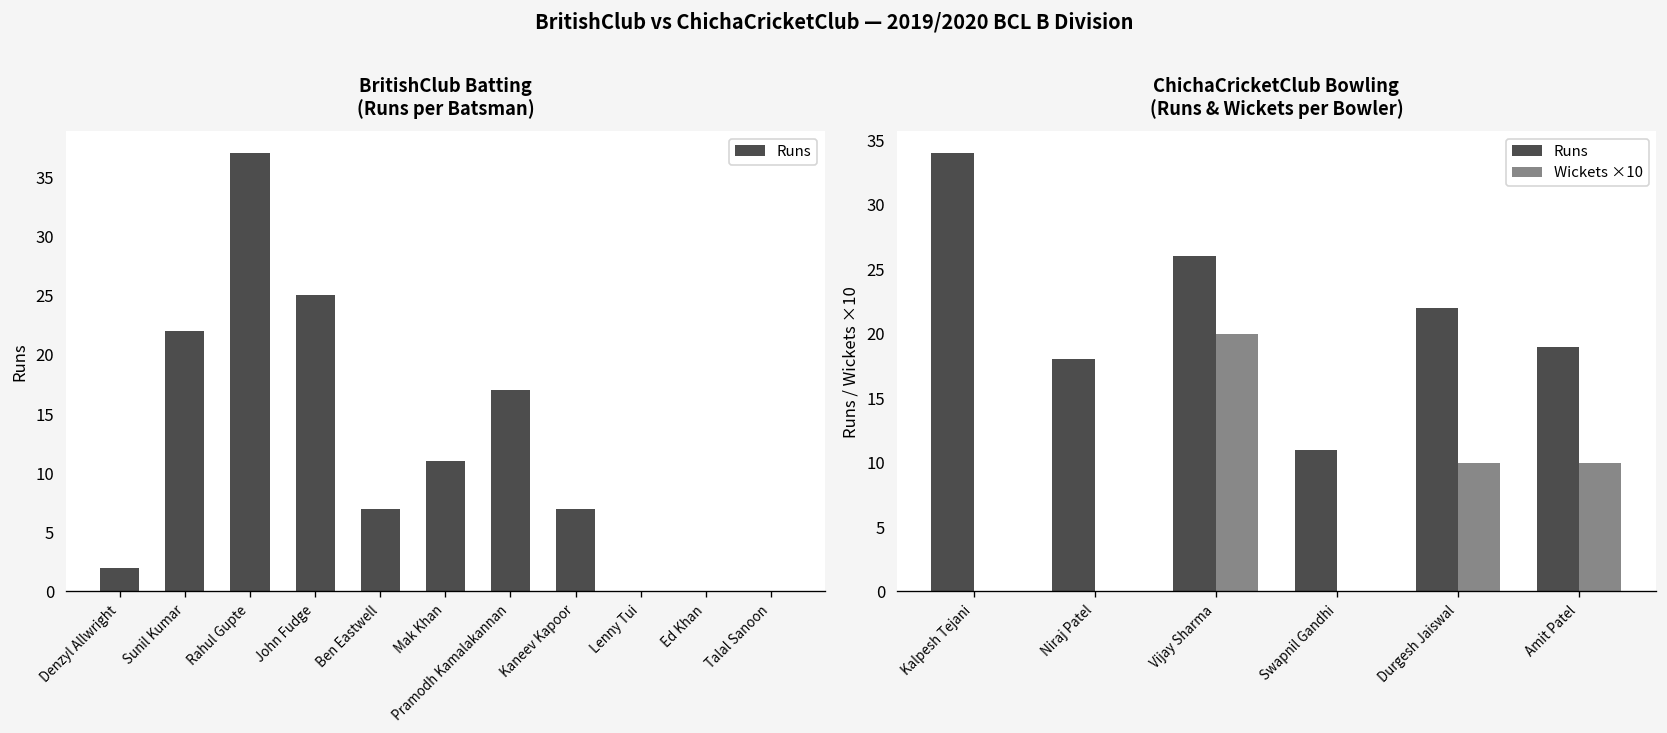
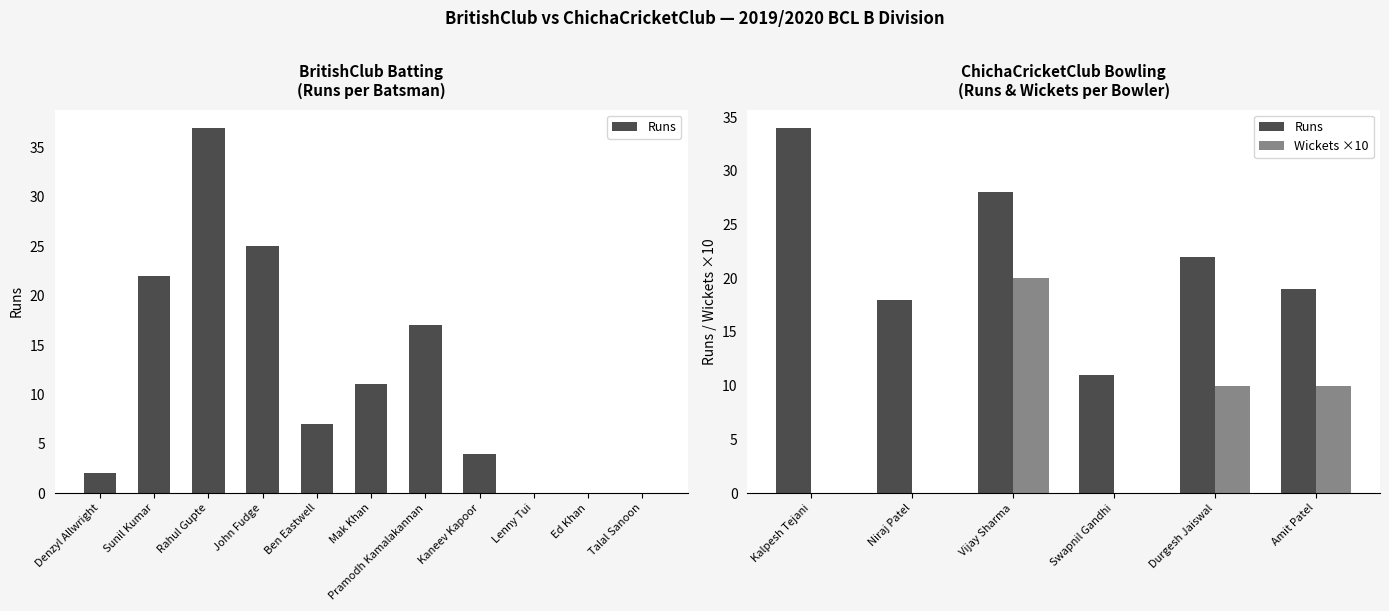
BritishClub Batting (Runs per Batsman), Kaneev Kapoor: 7 -> 4
ChichaCricketClub Bowling (Runs & Wickets per Bowler), Runs, Vijay Sharma: 26 -> 28
